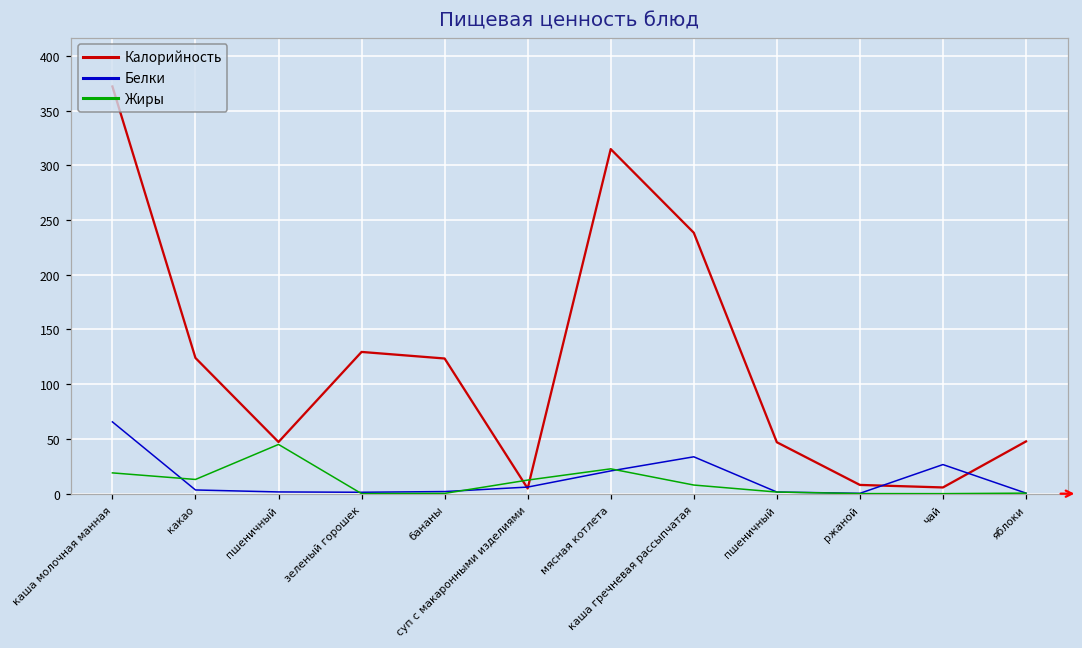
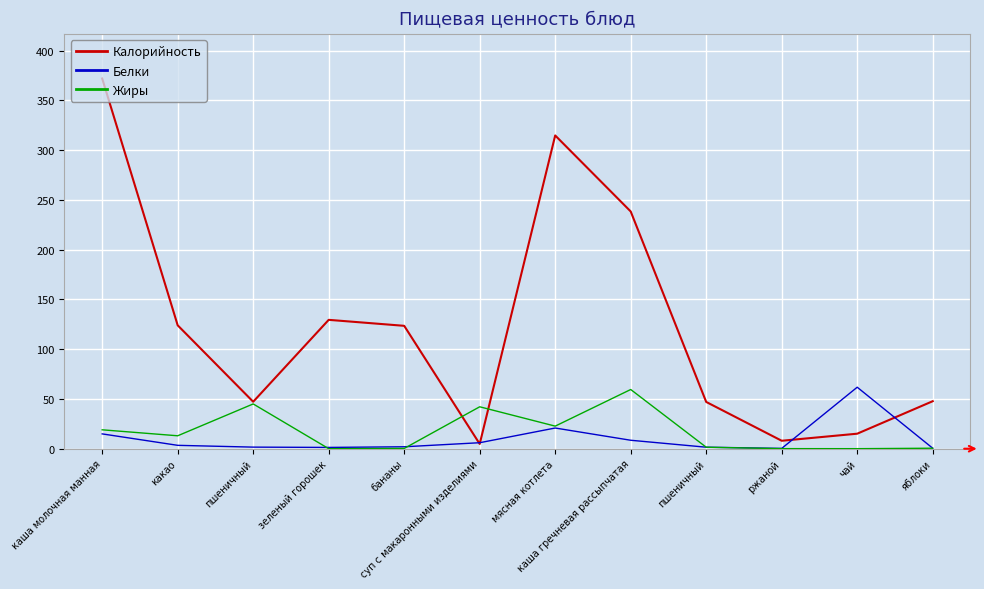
Белки, каша молочная манная: 70 -> 10
Жиры, суп с макаронными изделиями: 10 -> 40
Белки, каша гречневая рассыпчатая: 30 -> 10
Жиры, каша гречневая рассыпчатая: 10 -> 60
Калорийность, чай: 10 -> 20
Белки, чай: 30 -> 60
